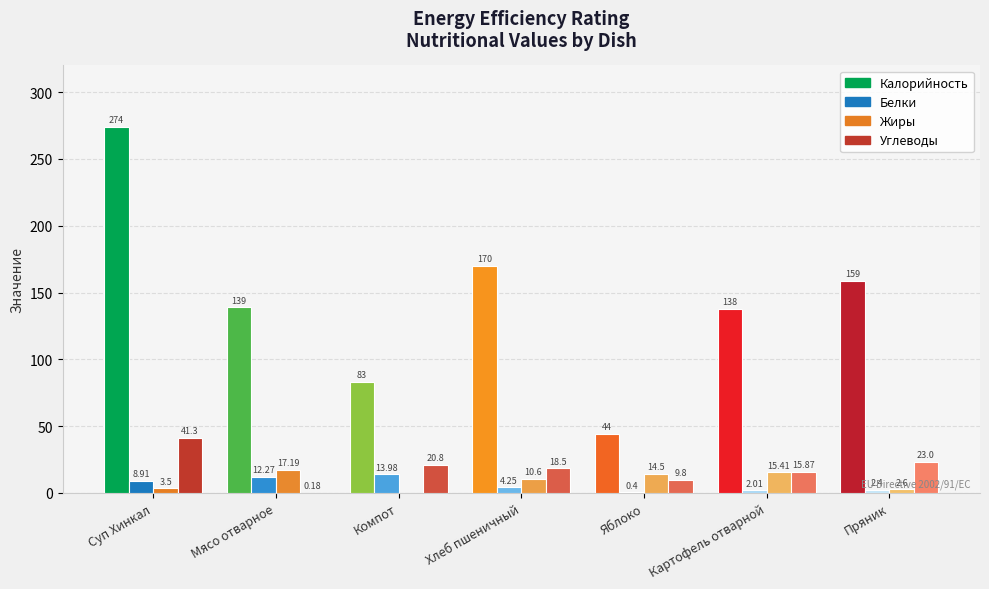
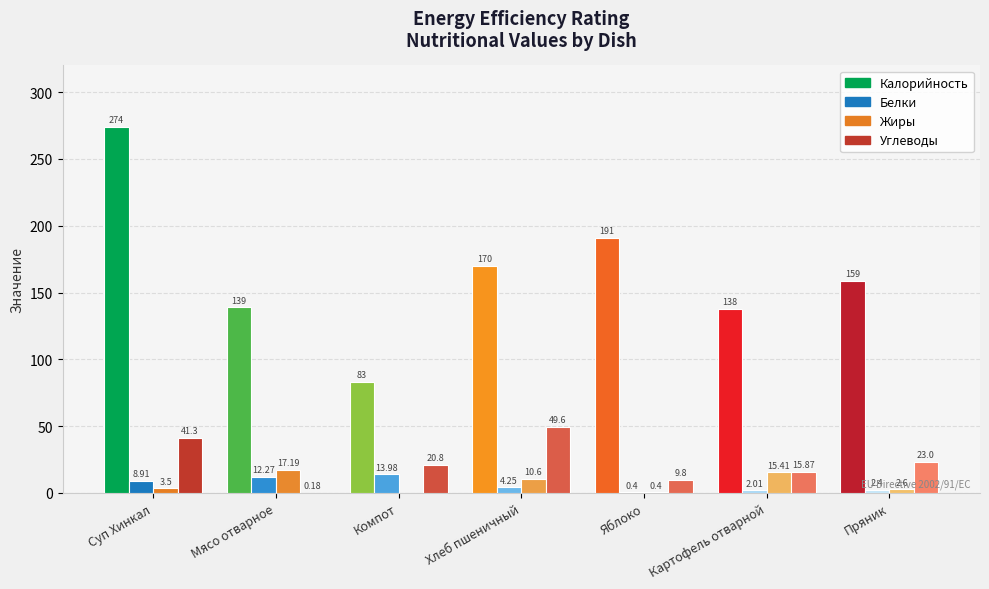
Углеводы, Хлеб пшеничный: 18.5 -> 49.6
Калорийность, Яблоко: 44 -> 191
Жиры, Яблоко: 14.5 -> 0.4
